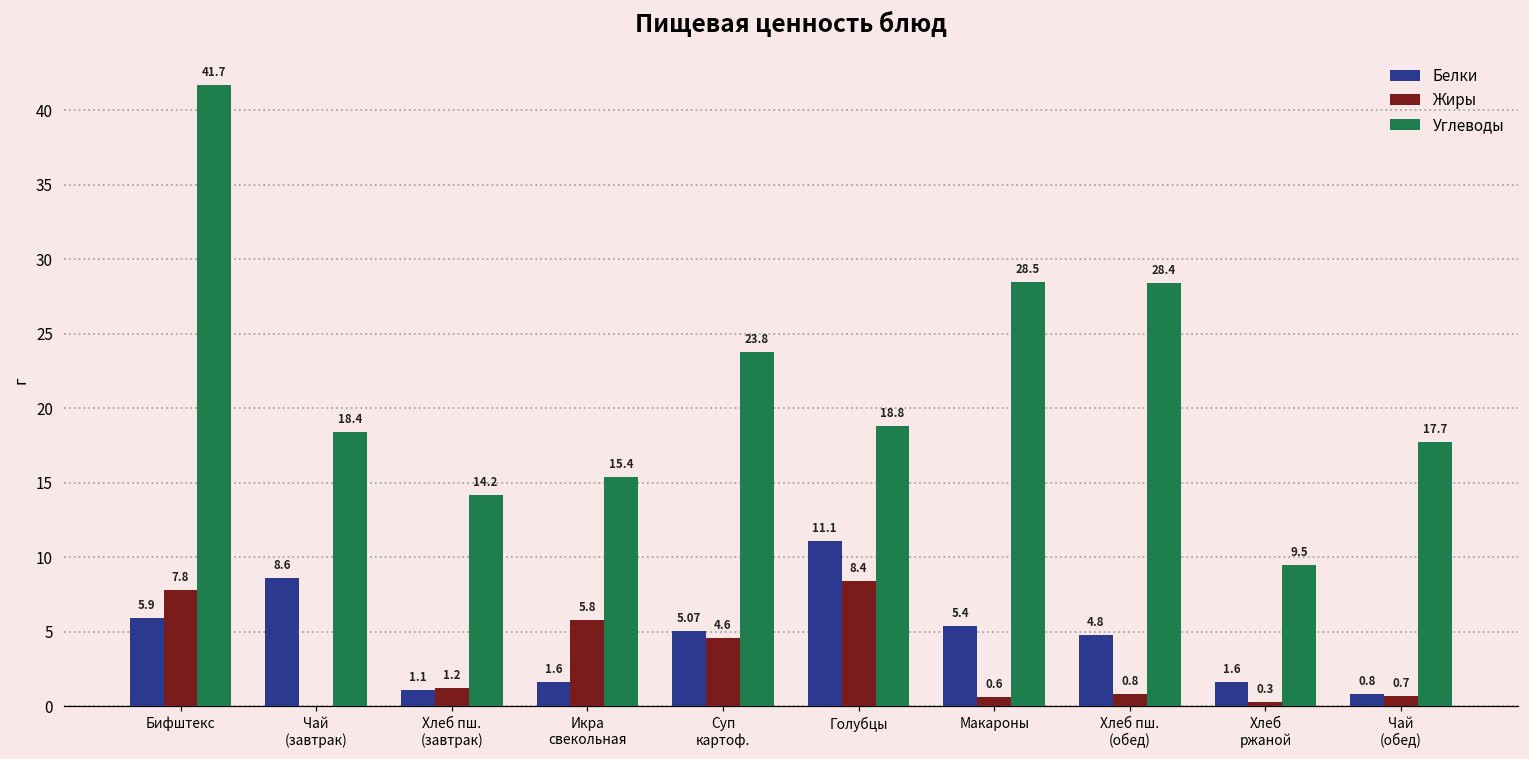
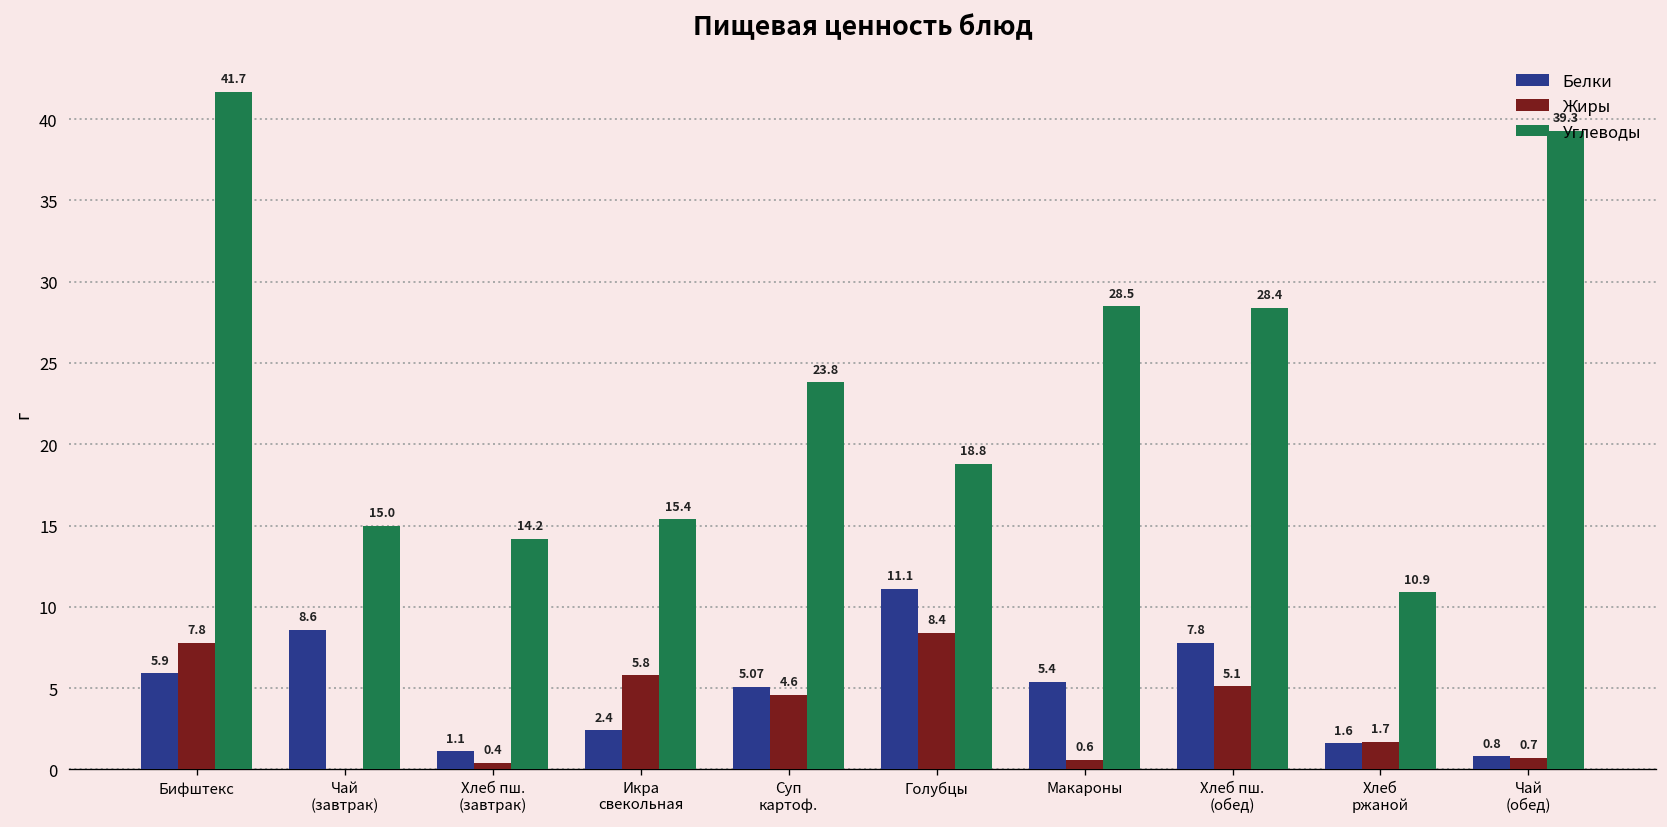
Углеводы, Чай (завтрак): 18.4 -> 15.0
Жиры, Хлеб пш. (завтрак): 1.2 -> 0.4
Белки, Икра свекольная: 1.6 -> 2.4
Белки, Хлеб пш. (обед): 4.8 -> 7.8
Жиры, Хлеб пш. (обед): 0.8 -> 5.1
Жиры, Хлеб ржаной: 0.3 -> 1.7
Углеводы, Хлеб ржаной: 9.5 -> 10.9
Углеводы, Чай (обед): 17.7 -> 39.3
